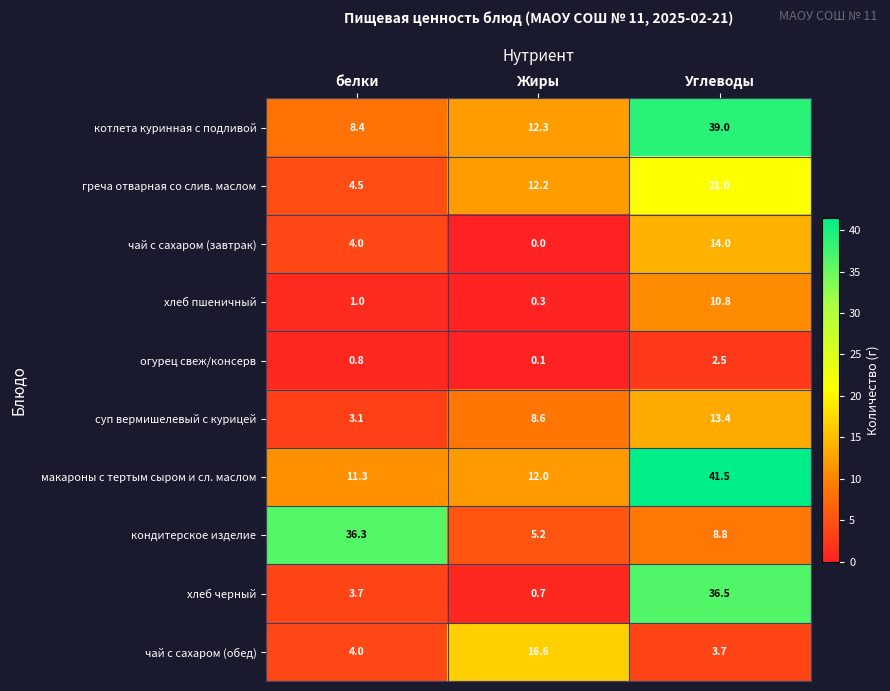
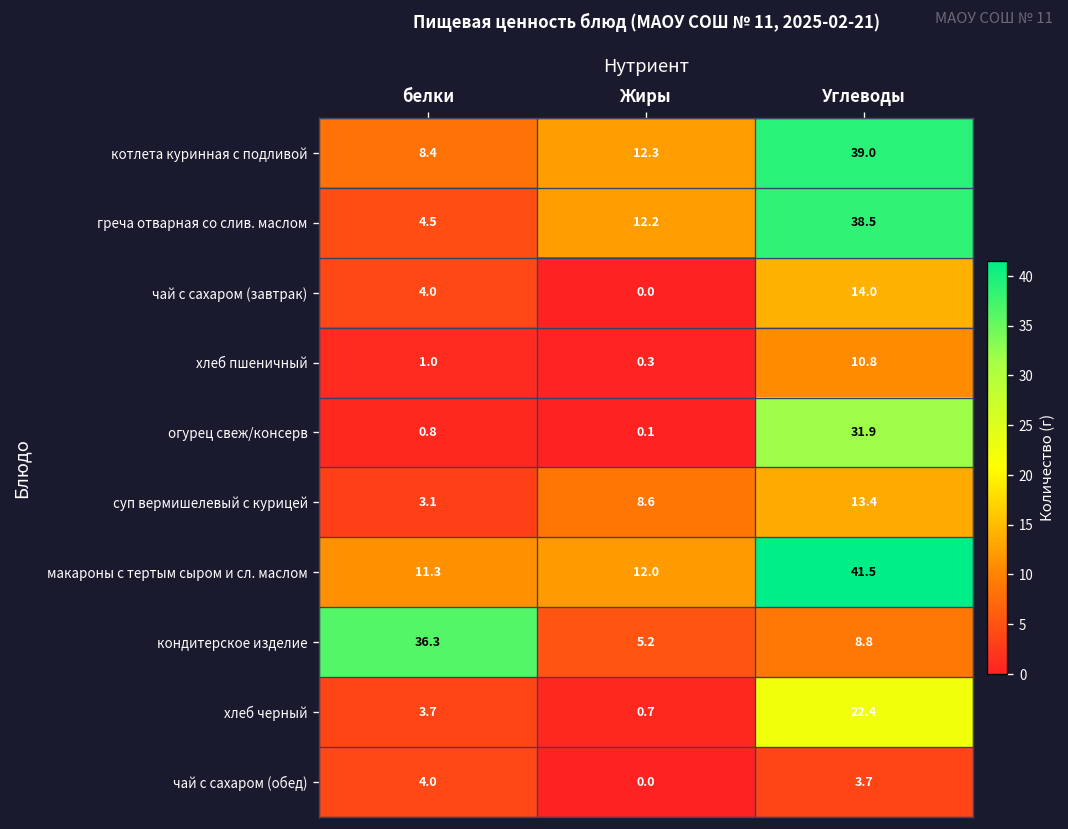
греча отварная со слив. маслом, Углеводы: 21.0 -> 38.5
огурец свеж/консерв, Углеводы: 2.5 -> 31.9
хлеб черный, Углеводы: 36.5 -> 22.4
чай с сахаром (обед), Жиры: 16.6 -> 0.0
